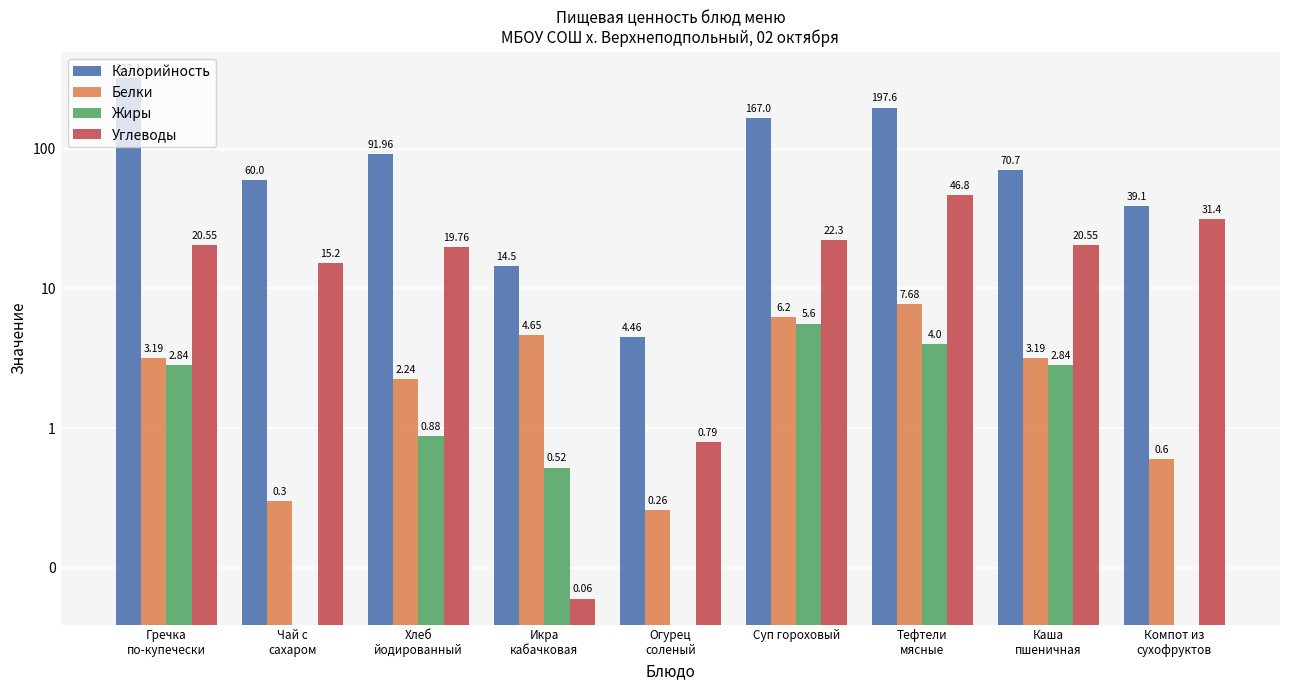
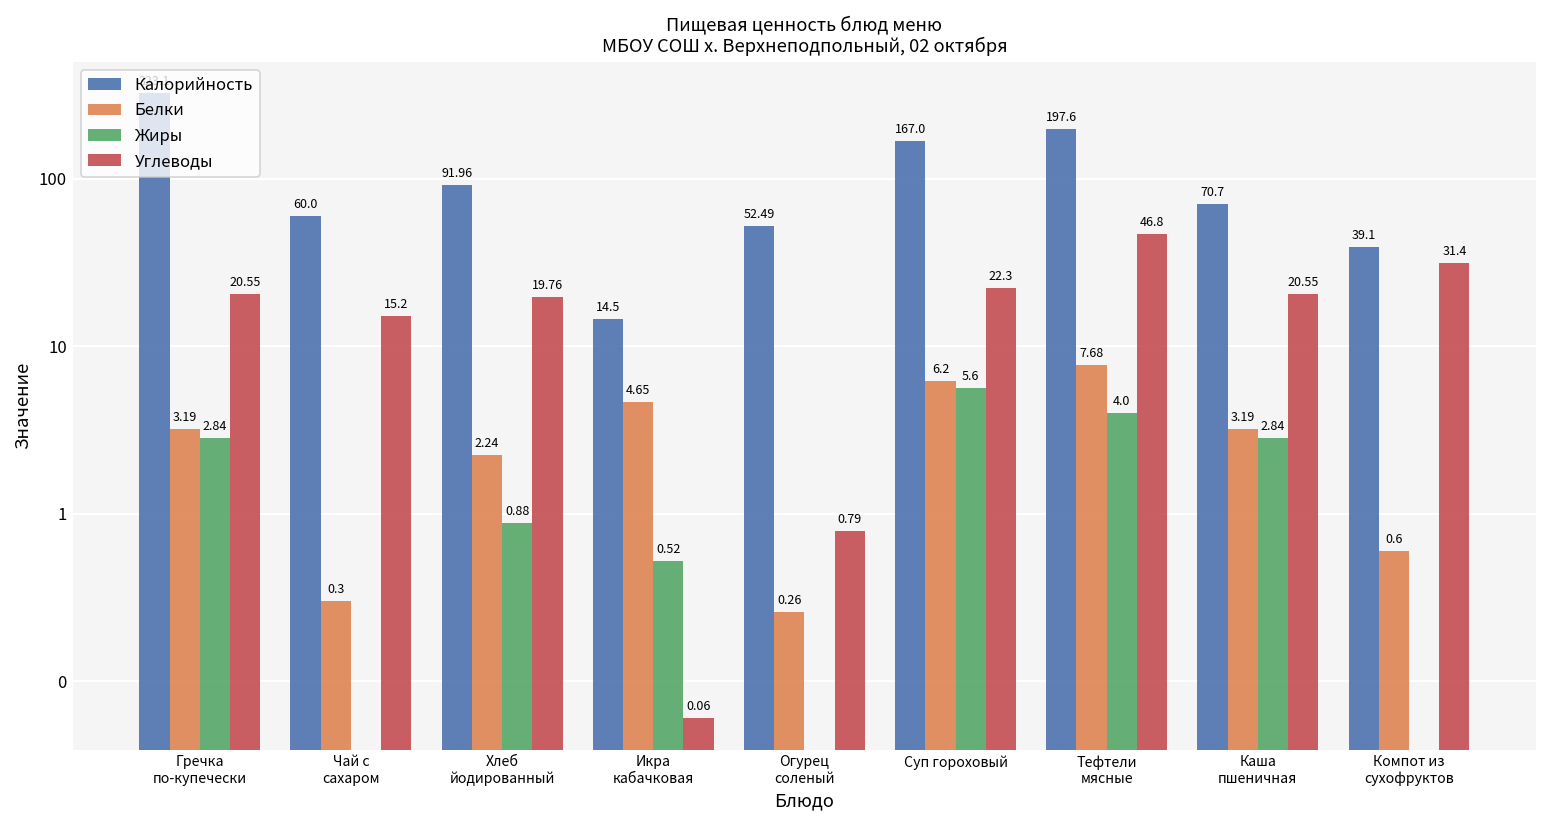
Калорийность, Огурец соленый: 4.46 -> 52.49
